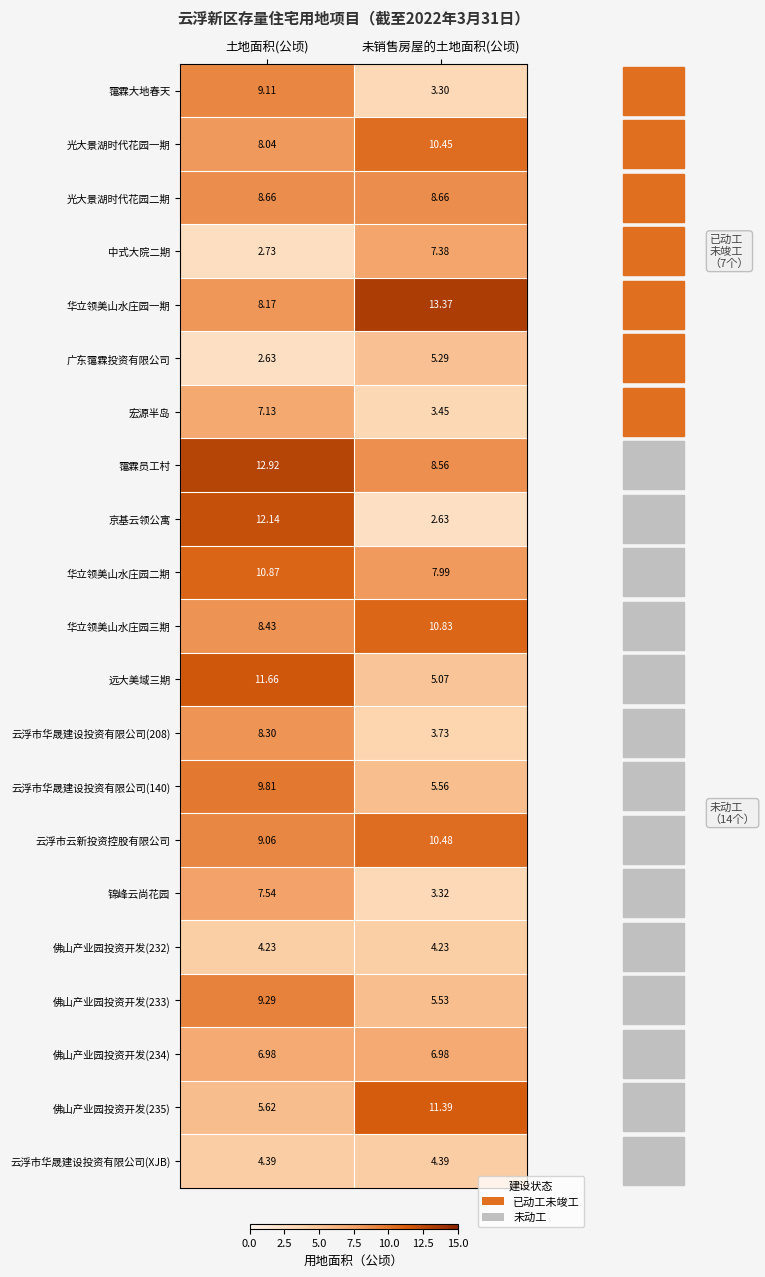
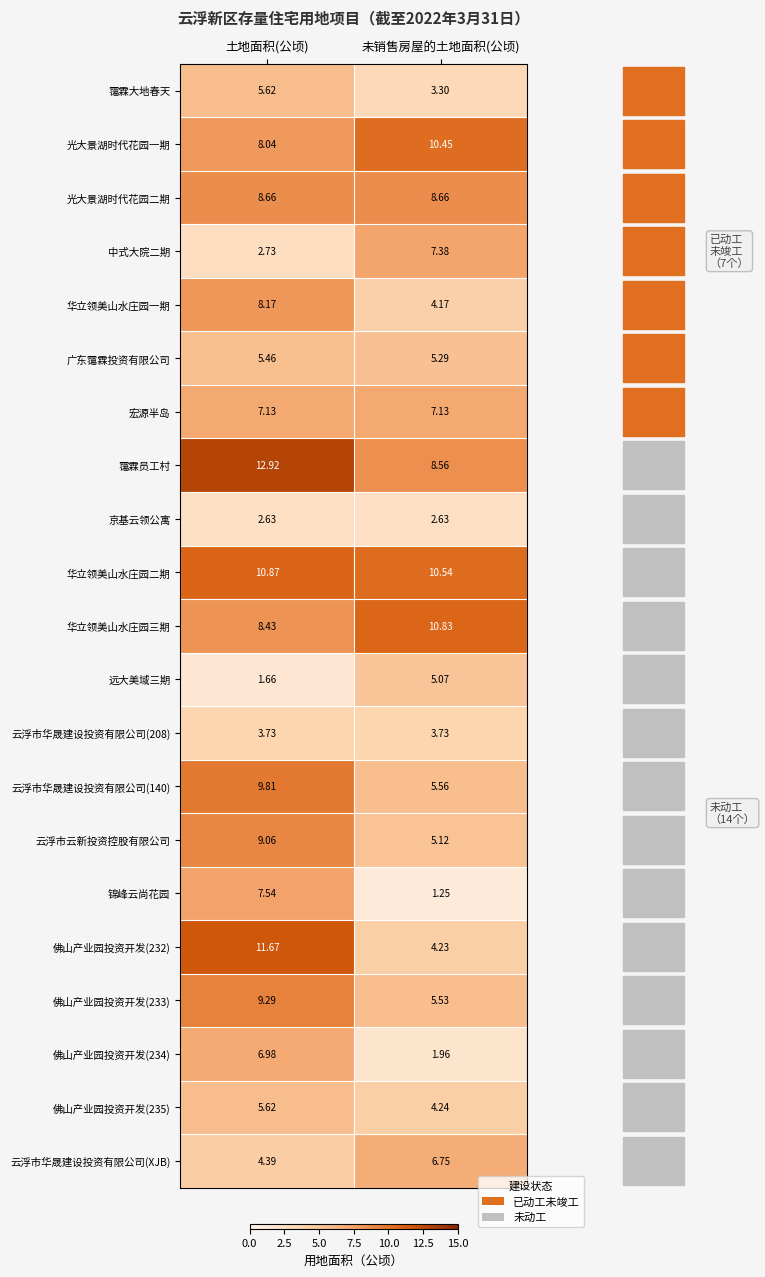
霭霖大地春天, 土地面积(公顷): 9.11 -> 5.62
华立领美山水庄园一期, 未销售房屋的土地面积(公顷): 13.37 -> 4.17
广东霭霖投资有限公司, 土地面积(公顷): 2.63 -> 5.46
宏源半岛, 未销售房屋的土地面积(公顷): 3.45 -> 7.13
京基云领公寓, 土地面积(公顷): 12.14 -> 2.63
华立领美山水庄园二期, 未销售房屋的土地面积(公顷): 7.99 -> 10.54
远大美域三期, 土地面积(公顷): 11.66 -> 1.66
云浮市华晟建设投资有限公司(208), 土地面积(公顷): 8.30 -> 3.73
云浮市云新投资控股有限公司, 未销售房屋的土地面积(公顷): 10.48 -> 5.12
锦峰云尚花园, 未销售房屋的土地面积(公顷): 3.32 -> 1.25
佛山产业园投资开发(232), 土地面积(公顷): 4.23 -> 11.67
佛山产业园投资开发(234), 未销售房屋的土地面积(公顷): 6.98 -> 1.96
佛山产业园投资开发(235), 未销售房屋的土地面积(公顷): 11.39 -> 4.24
云浮市华晟建设投资有限公司(XJB), 未销售房屋的土地面积(公顷): 4.39 -> 6.75
